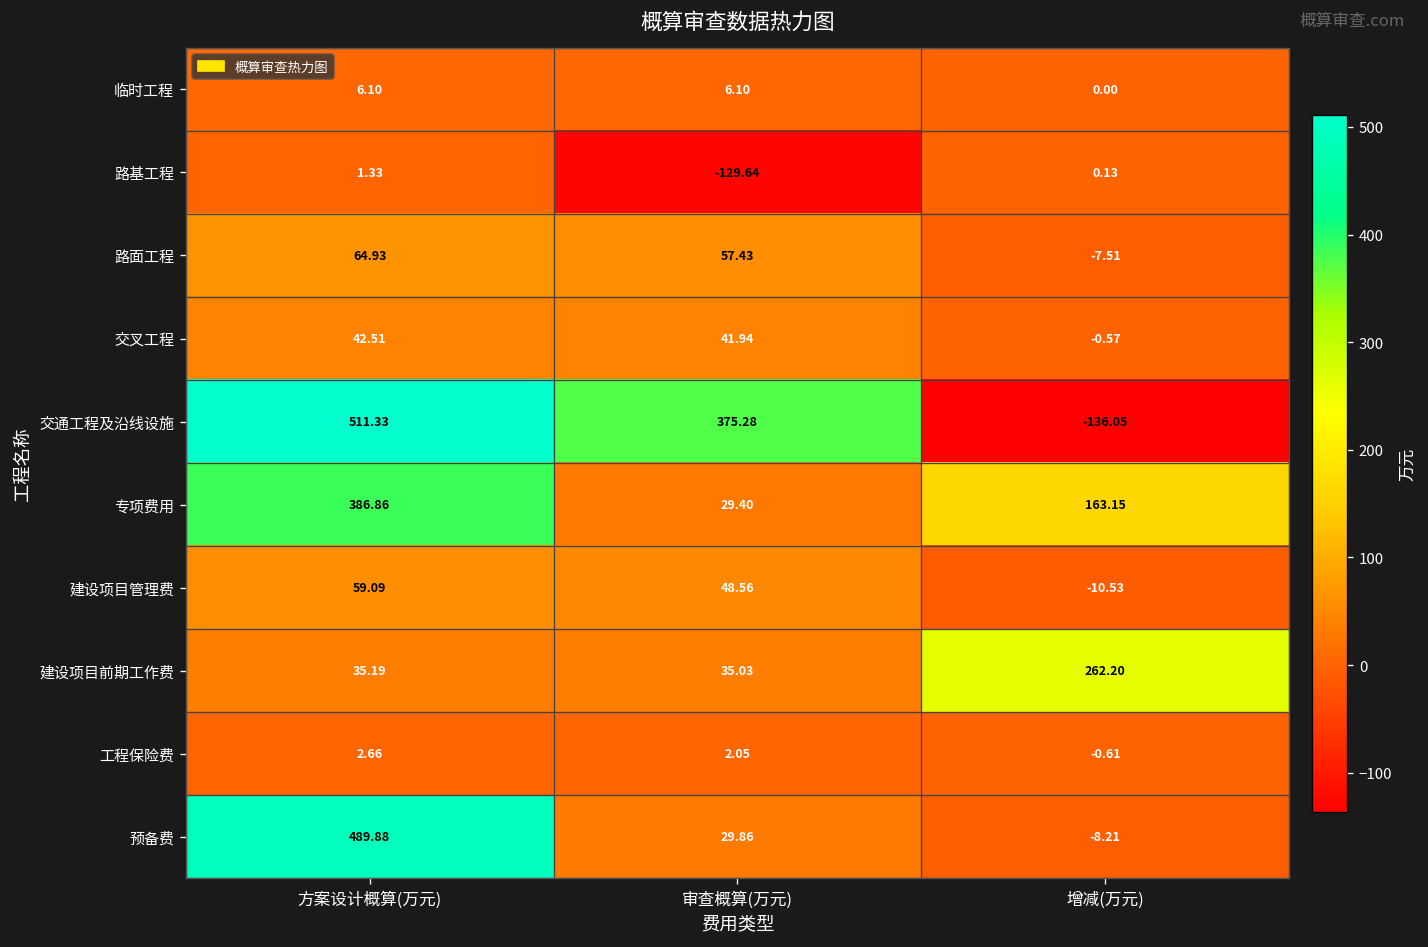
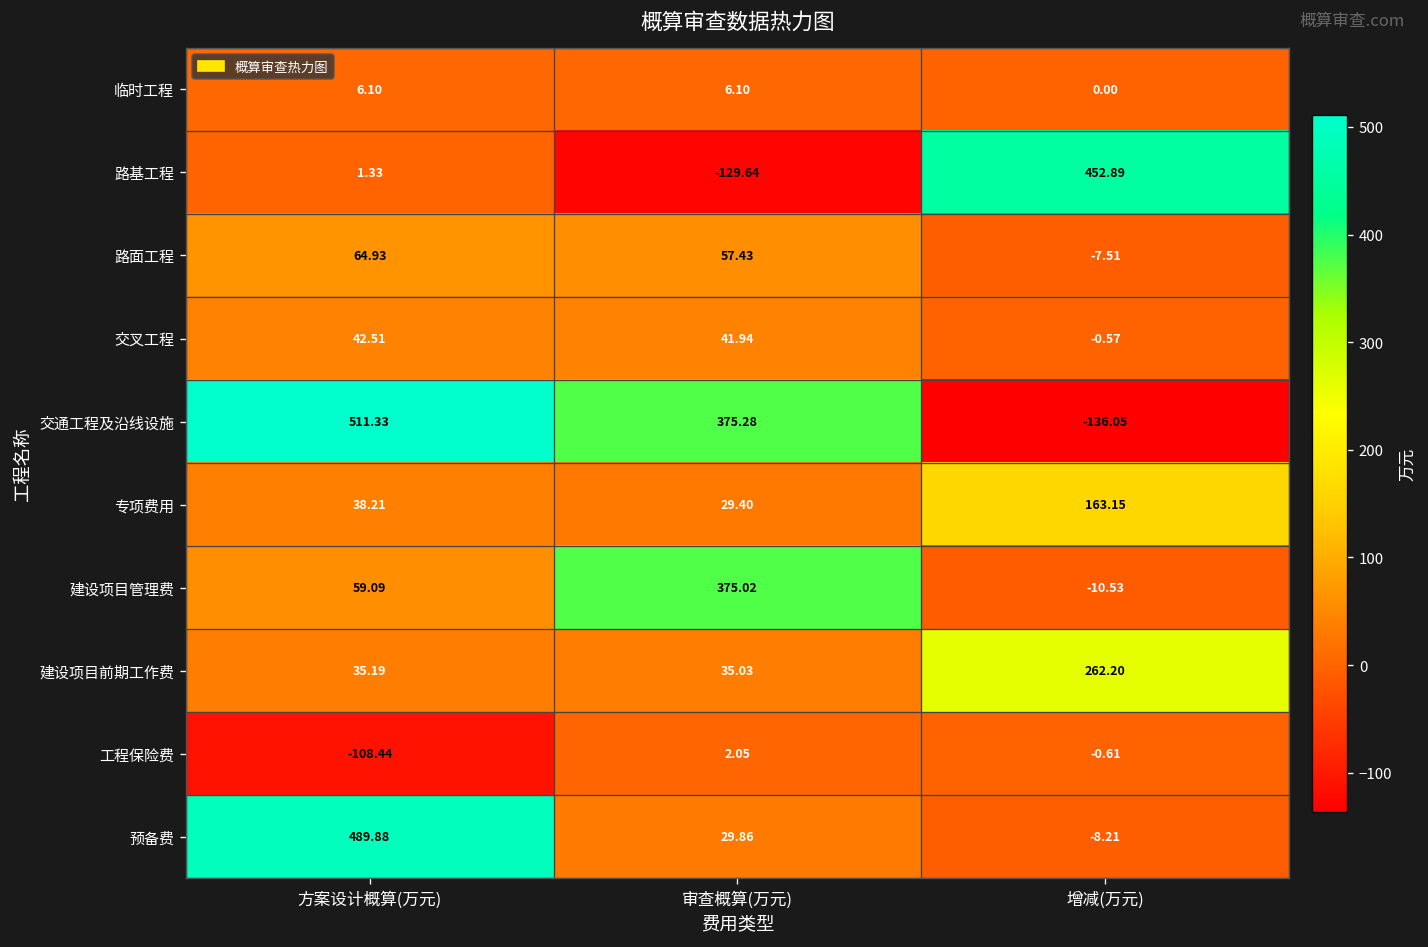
路基工程, 增减(万元): 0.13 -> 452.89
专项费用, 方案设计概算(万元): 386.86 -> 38.21
建设项目管理费, 审查概算(万元): 48.56 -> 375.02
工程保险费, 方案设计概算(万元): 2.66 -> -108.44
